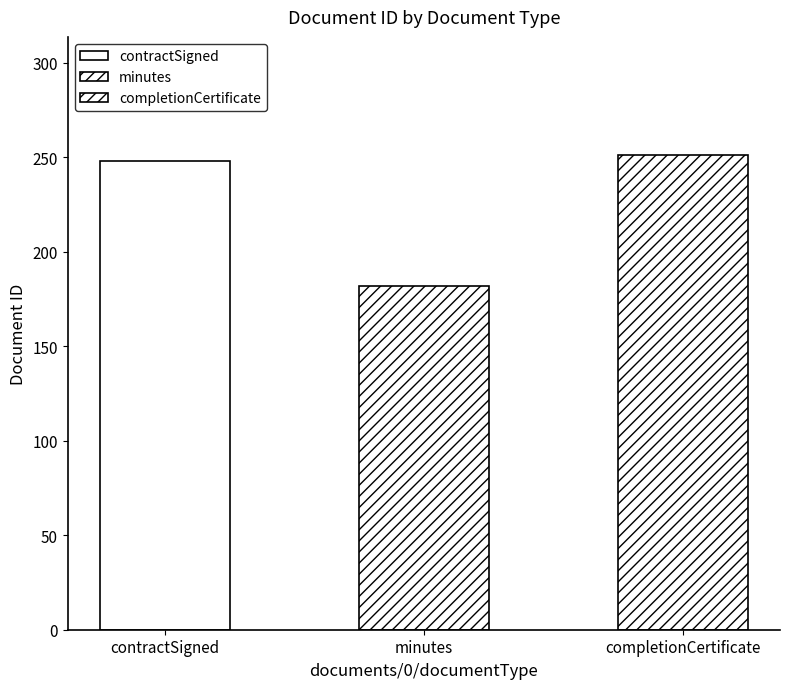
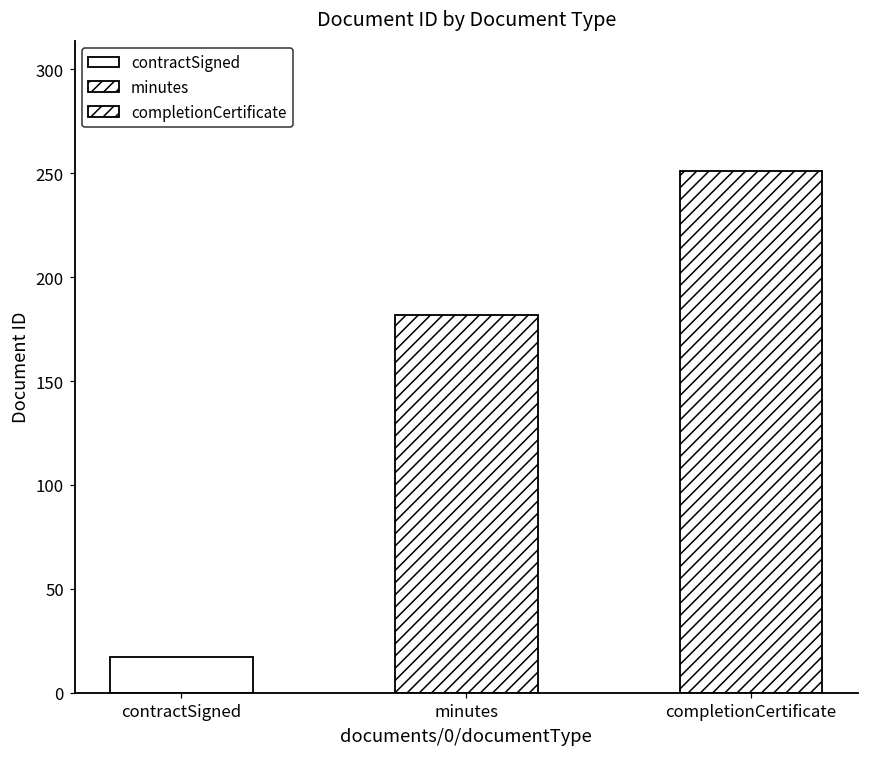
contractSigned: 248 -> 17
